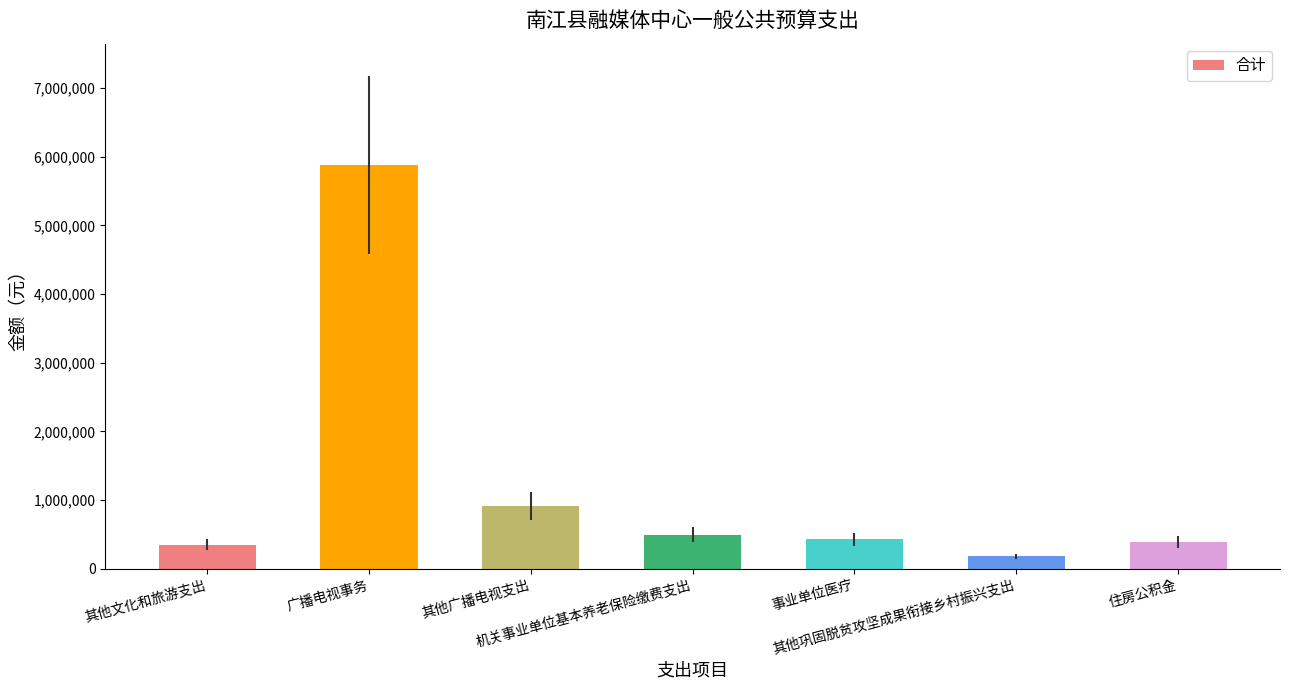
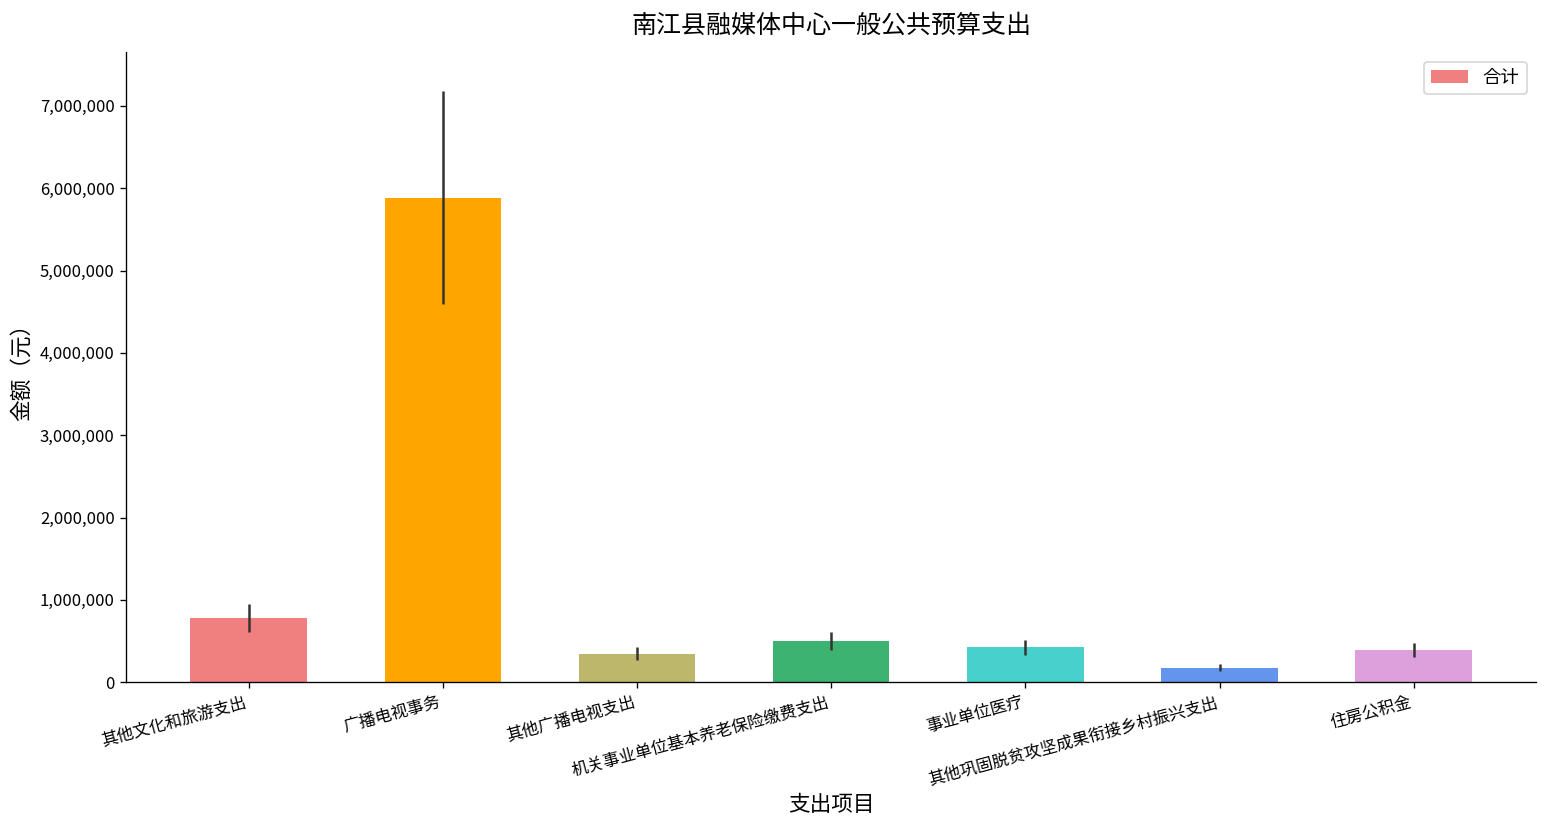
其他文化和旅游支出: 400,000 -> 800,000
其他广播电视支出: 900,000 -> 300,000
